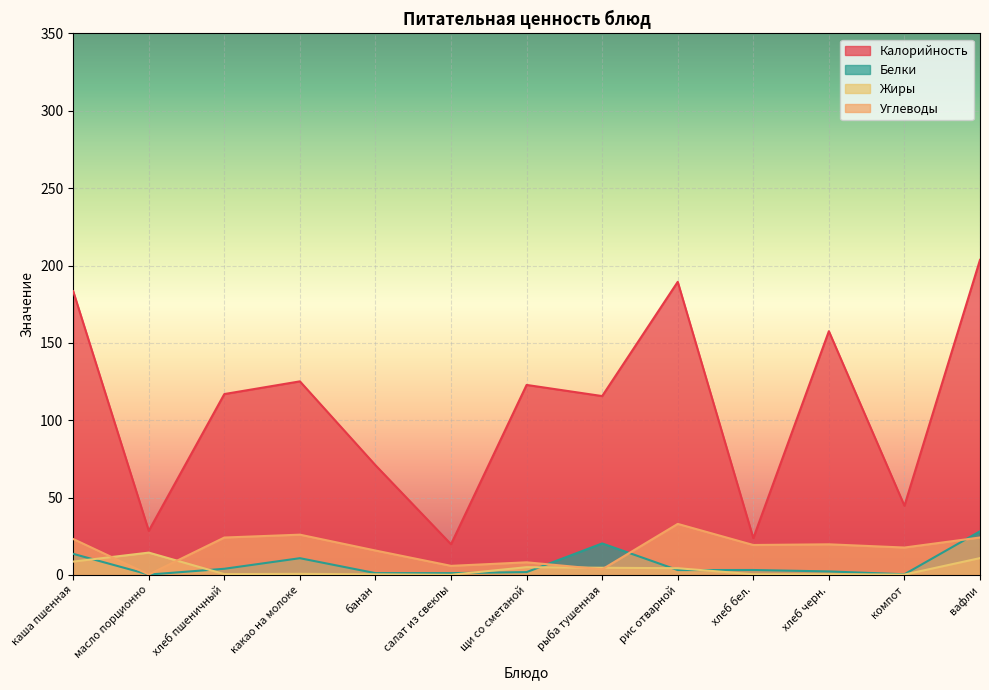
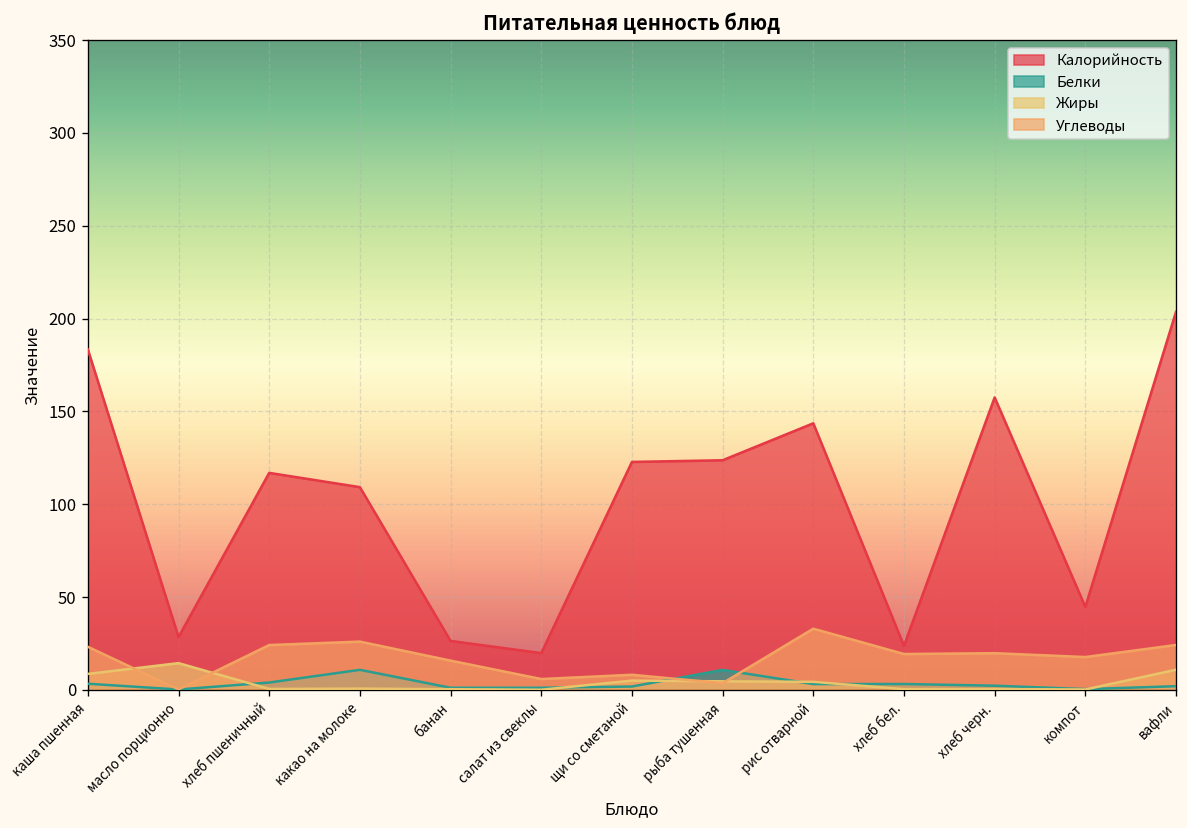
Белки, каша пшенная: 14 -> 3
Калорийность, какао на молоке: 125 -> 109
Калорийность, банан: 71 -> 26
Калорийность, рыба тушенная: 116 -> 124
Белки, рыба тушенная: 20 -> 11
Калорийность, рис отварной: 189 -> 144
Белки, вафли: 28 -> 2
